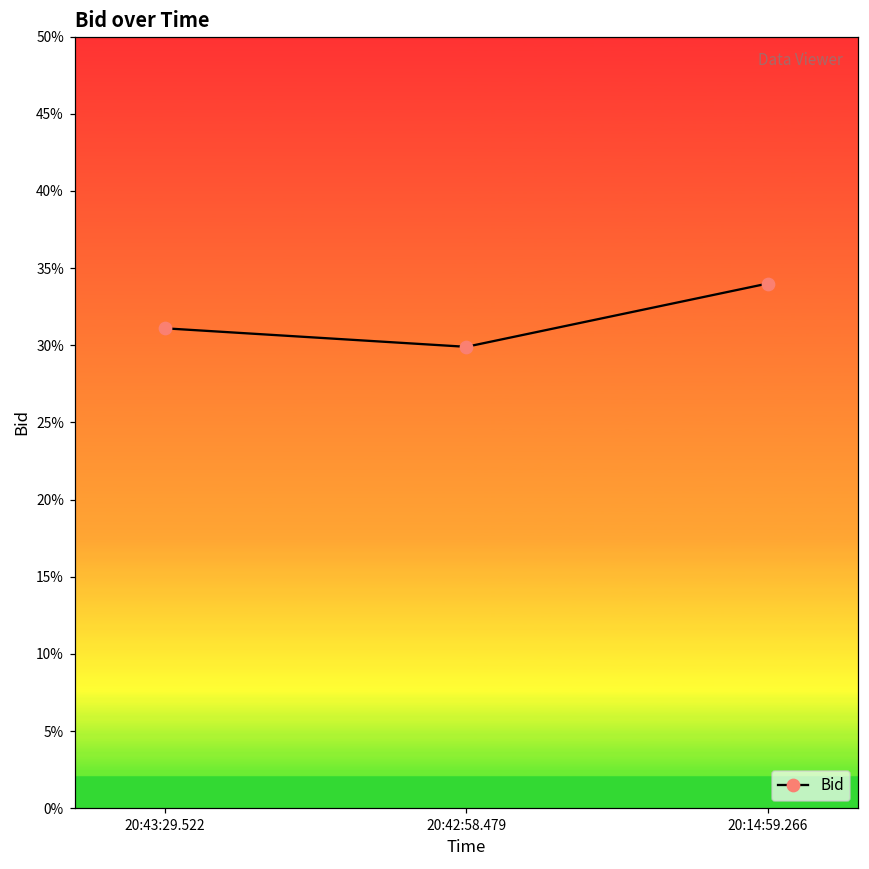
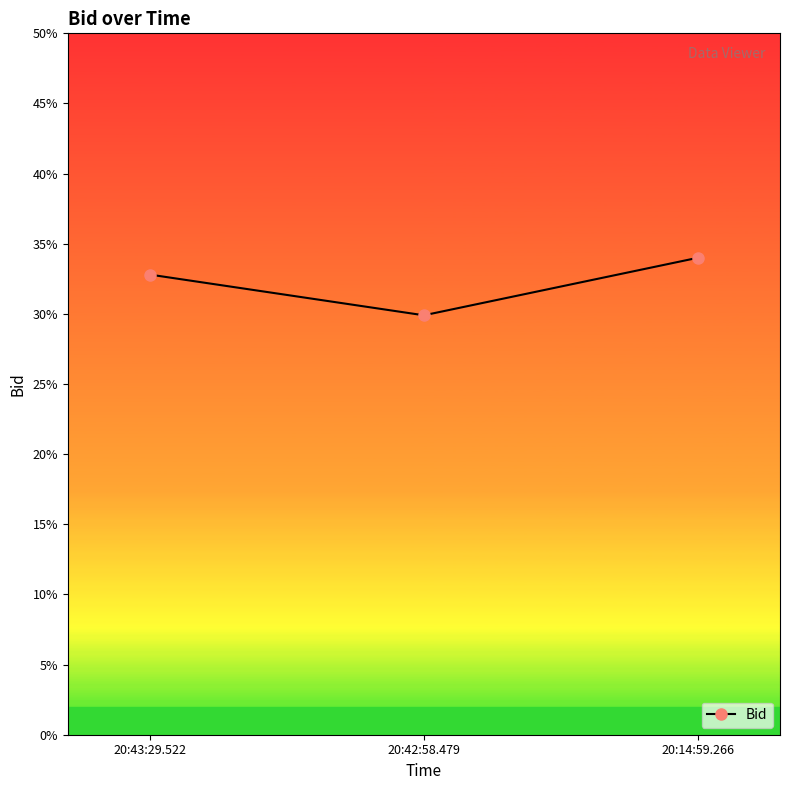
20:43:29.522: 31.1% -> 32.8%
